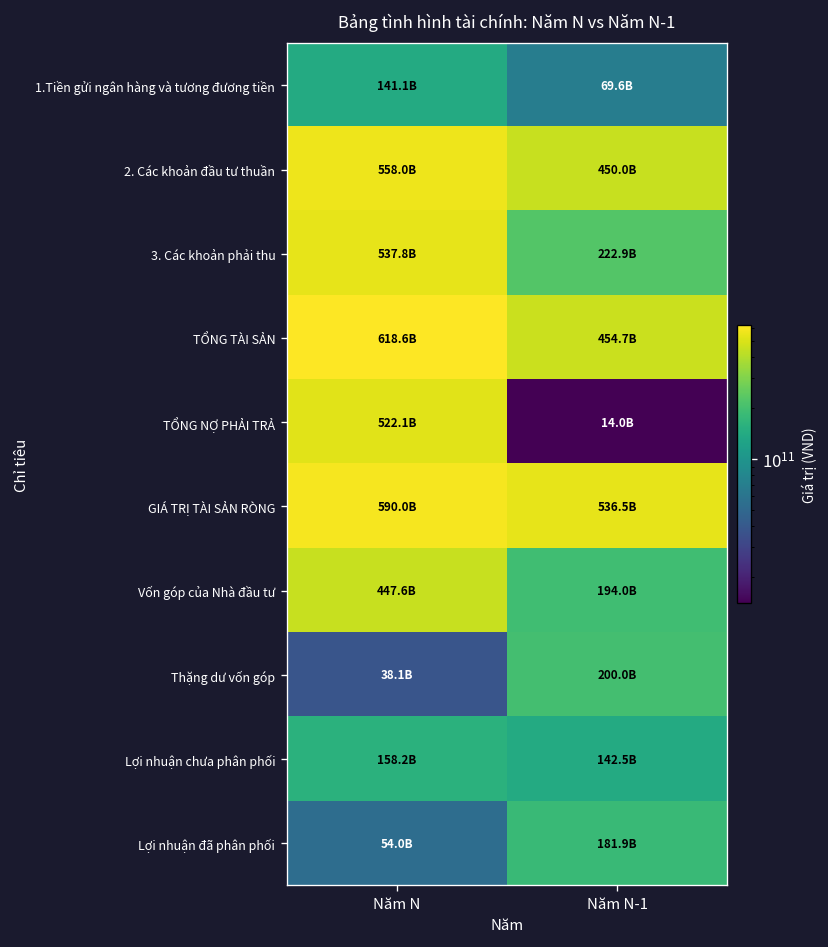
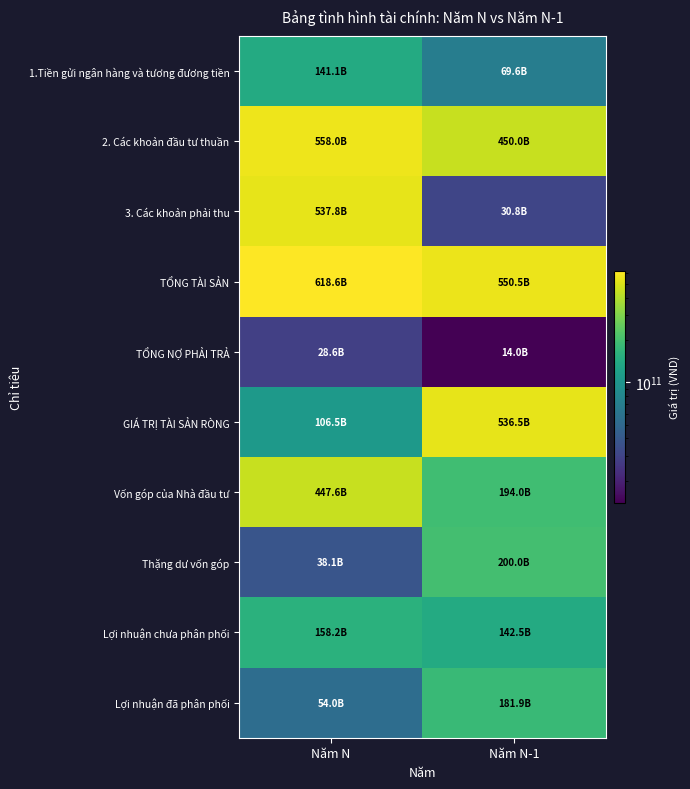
3. Các khoản phải thu, Năm N-1: 222.9B -> 30.8B
TỔNG TÀI SẢN, Năm N-1: 454.7B -> 550.5B
TỔNG NỢ PHẢI TRẢ, Năm N: 522.1B -> 28.6B
GIÁ TRỊ TÀI SẢN RÒNG, Năm N: 590.0B -> 106.5B
